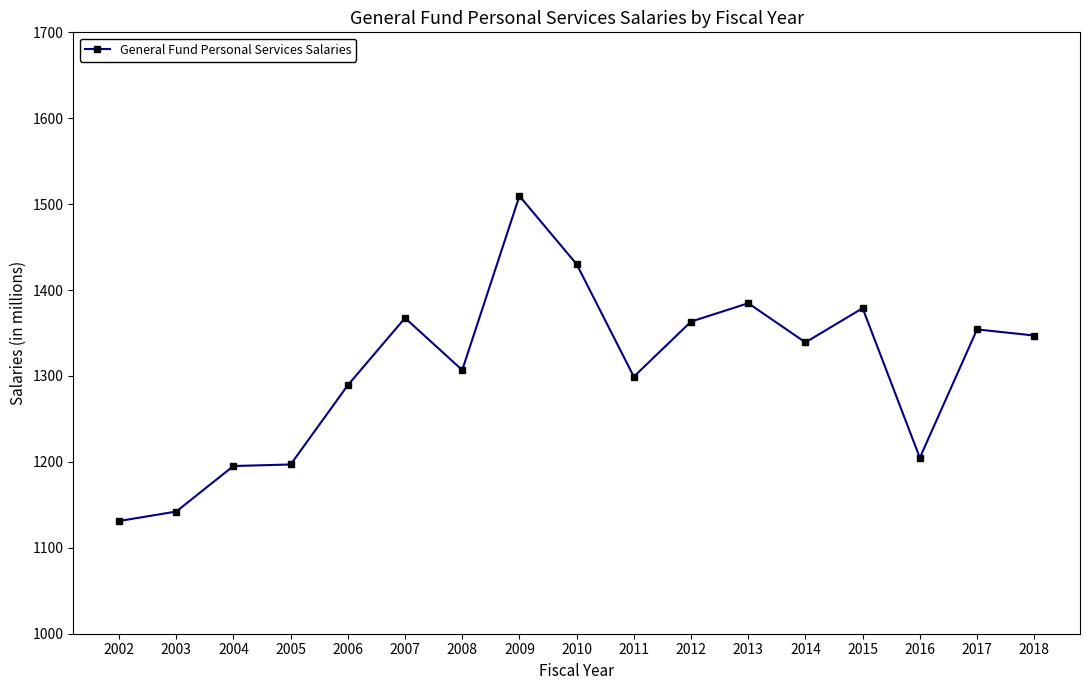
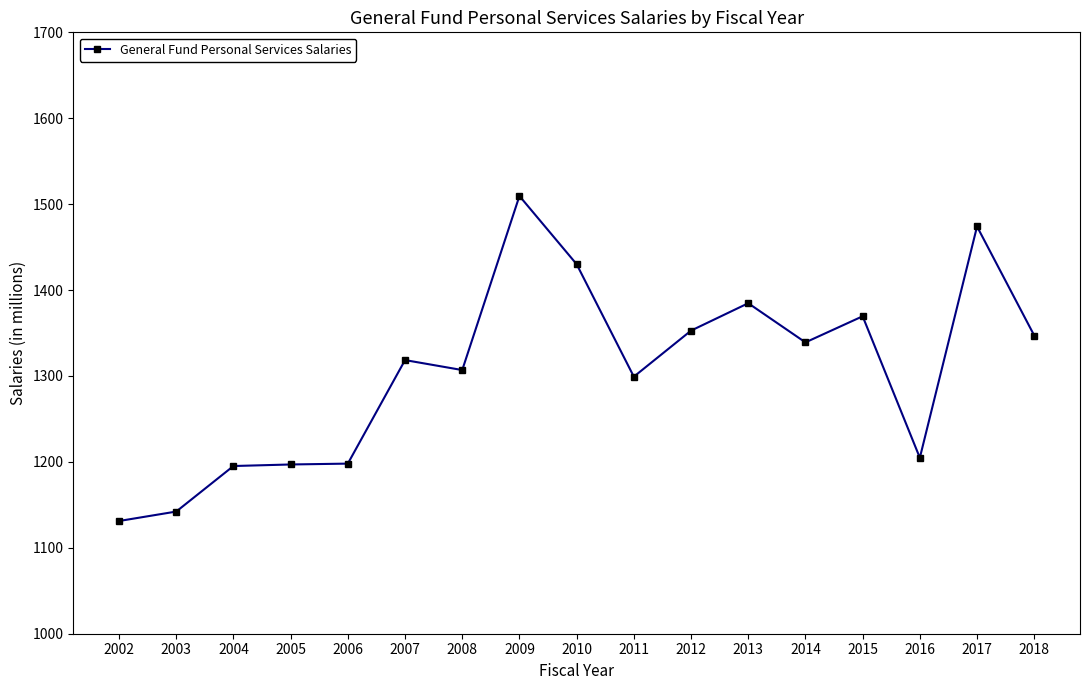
2006: 1290 -> 1200
2007: 1370 -> 1320
2012: 1360 -> 1350
2015: 1380 -> 1370
2017: 1350 -> 1470
